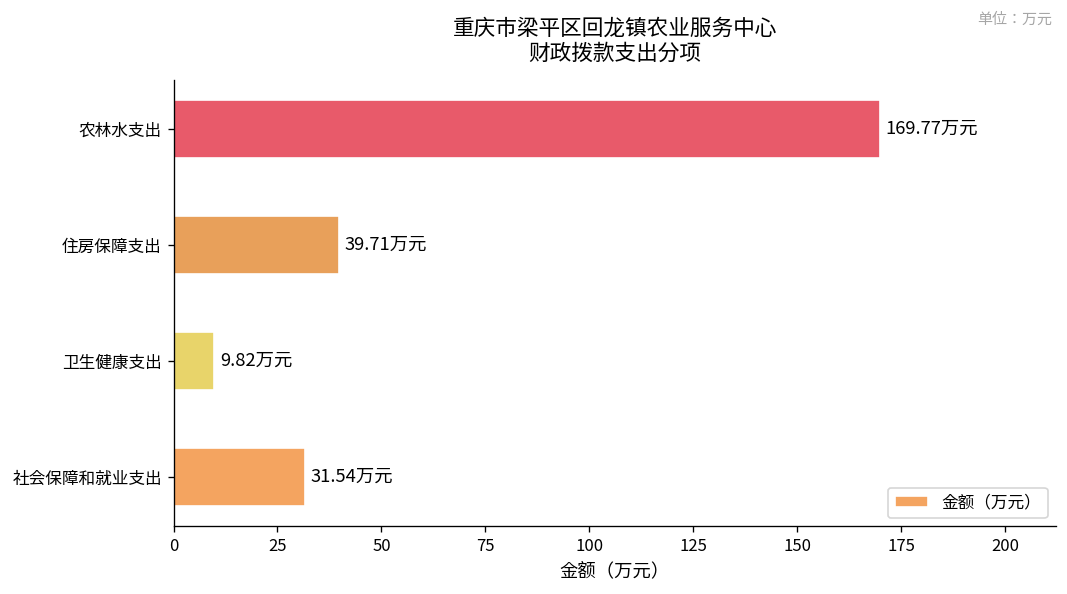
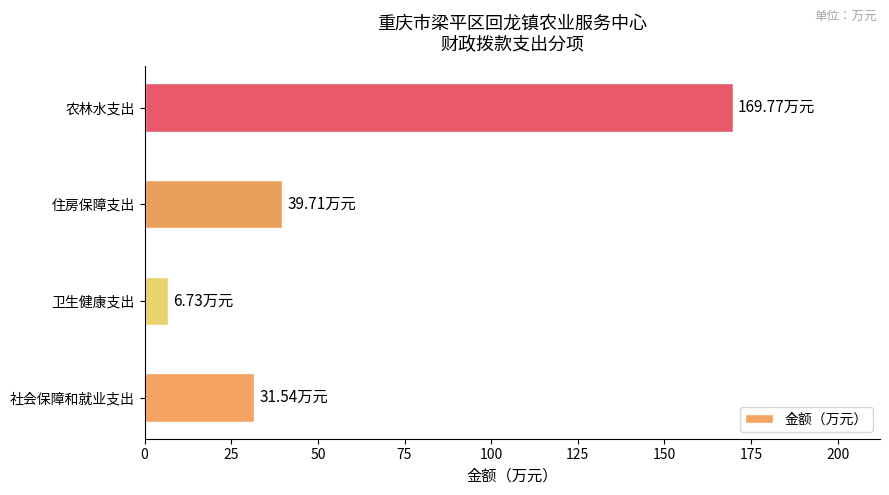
卫生健康支出: 9.82 -> 6.73
